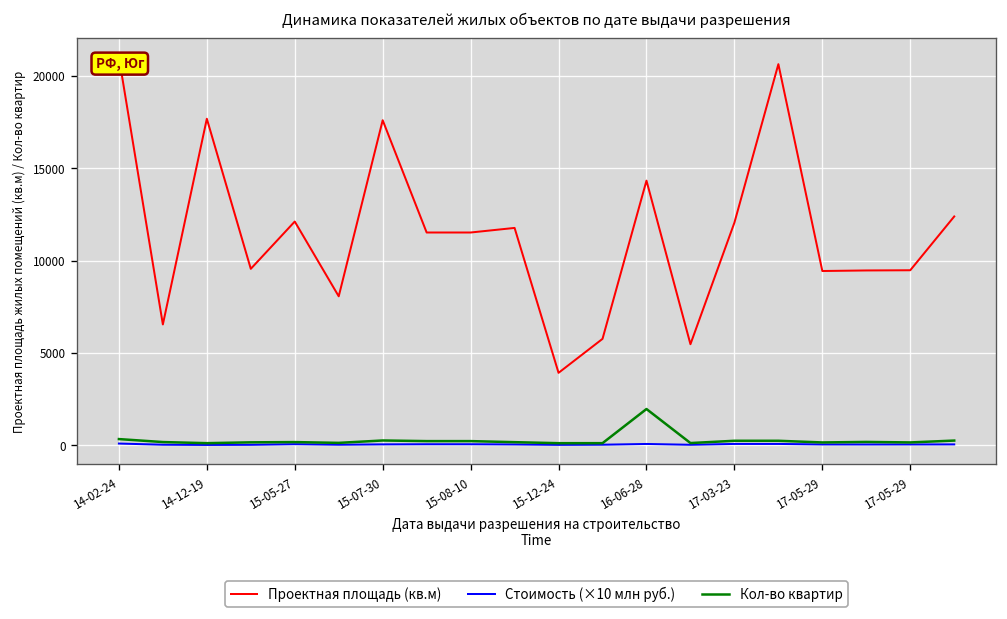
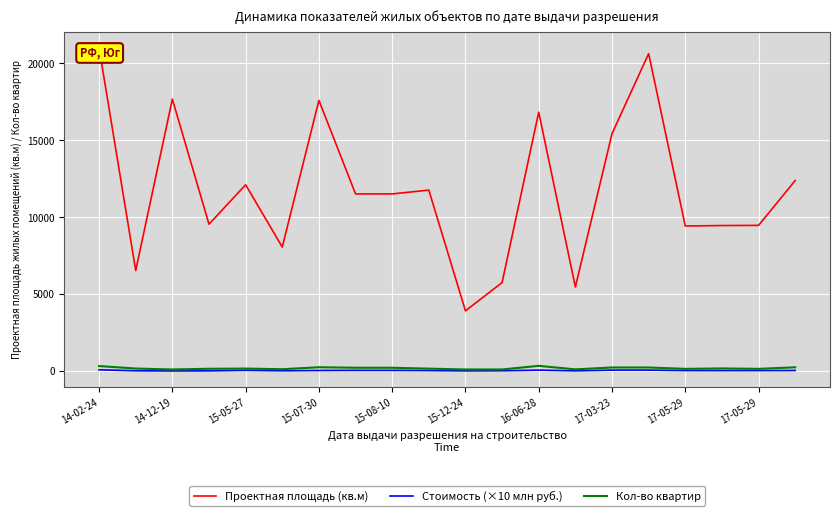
Проектная площадь (кв.м), 16-06-28: 14300 -> 16800
Кол-во квартир, 16-06-28: 2000 -> 300
Проектная площадь (кв.м), 17-03-23: 12100 -> 15400
